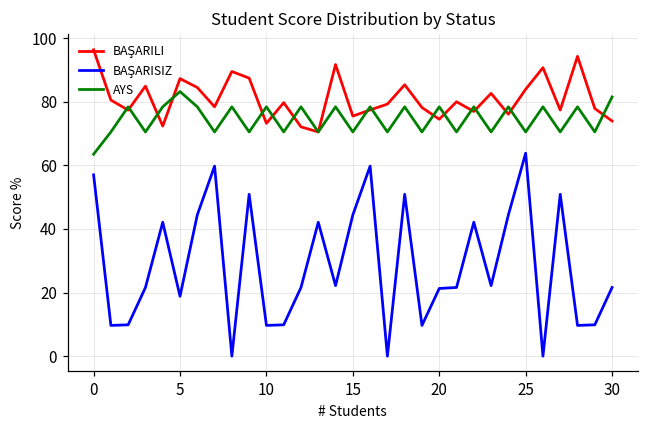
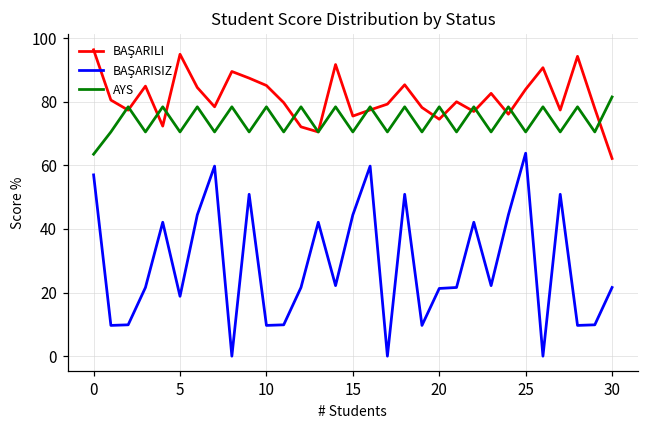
BAŞARILI, 5: 87 -> 95
AYS, 5: 83 -> 71
BAŞARILI, 10: 73 -> 85
BAŞARILI, 30: 74 -> 62
